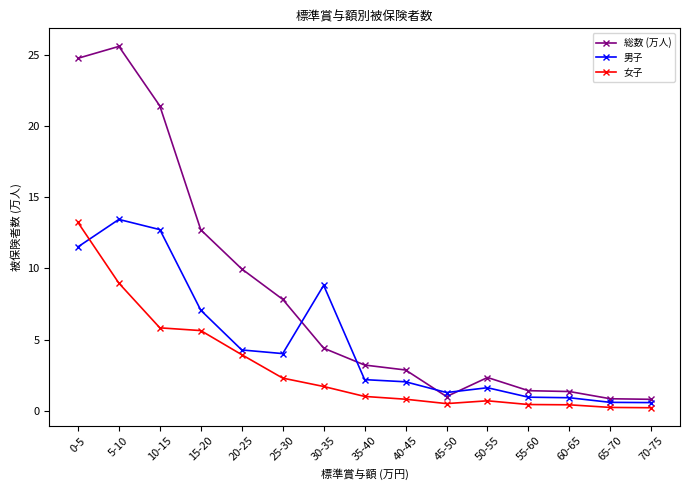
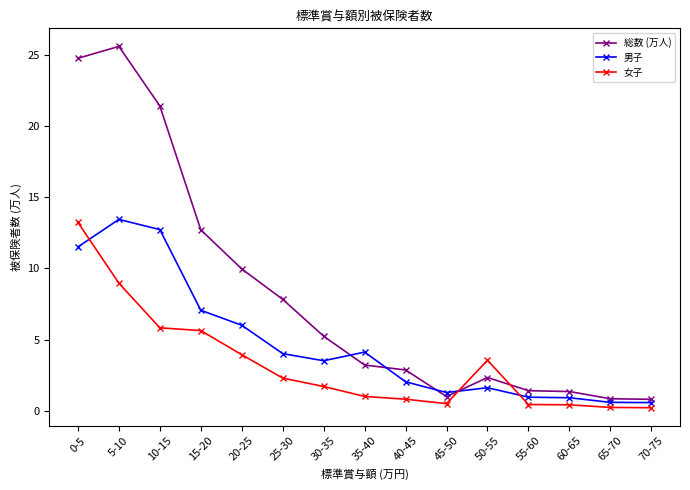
男子, 20-25: 4.3 -> 6.0
総数 (万人), 30-35: 4.4 -> 5.2
男子, 30-35: 8.8 -> 3.5
男子, 35-40: 2.2 -> 4.1
女子, 50-55: 0.7 -> 3.6
